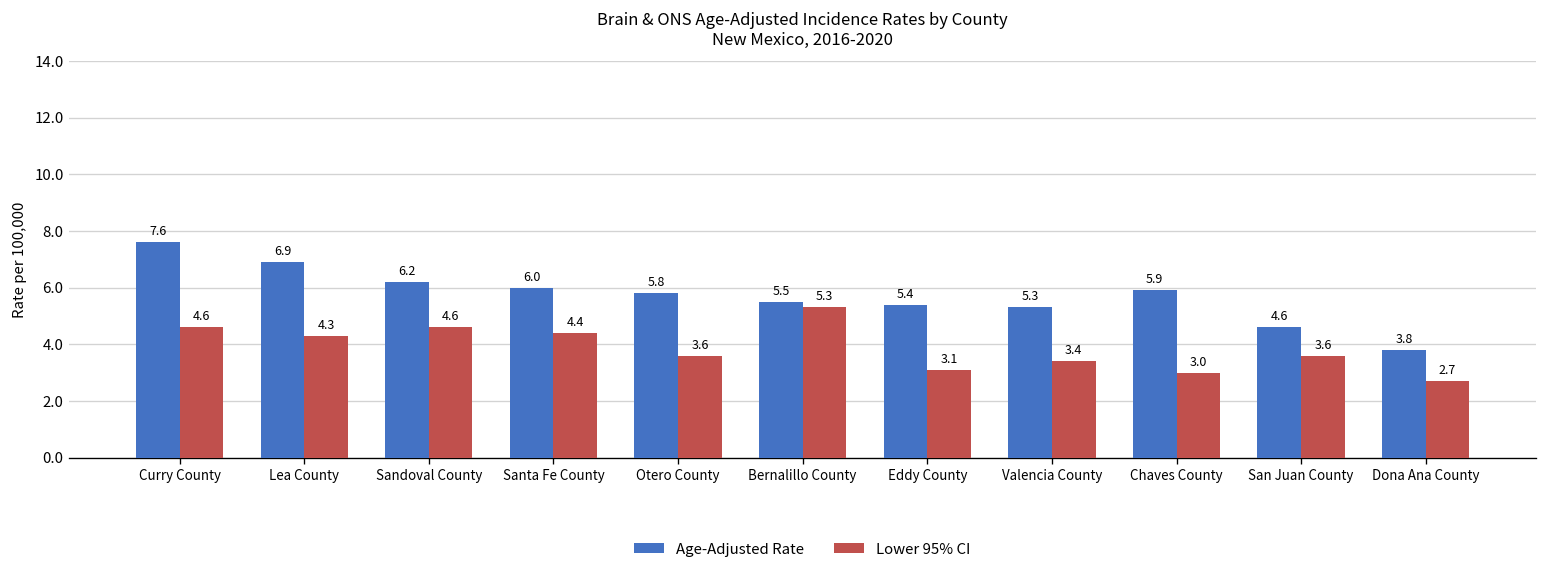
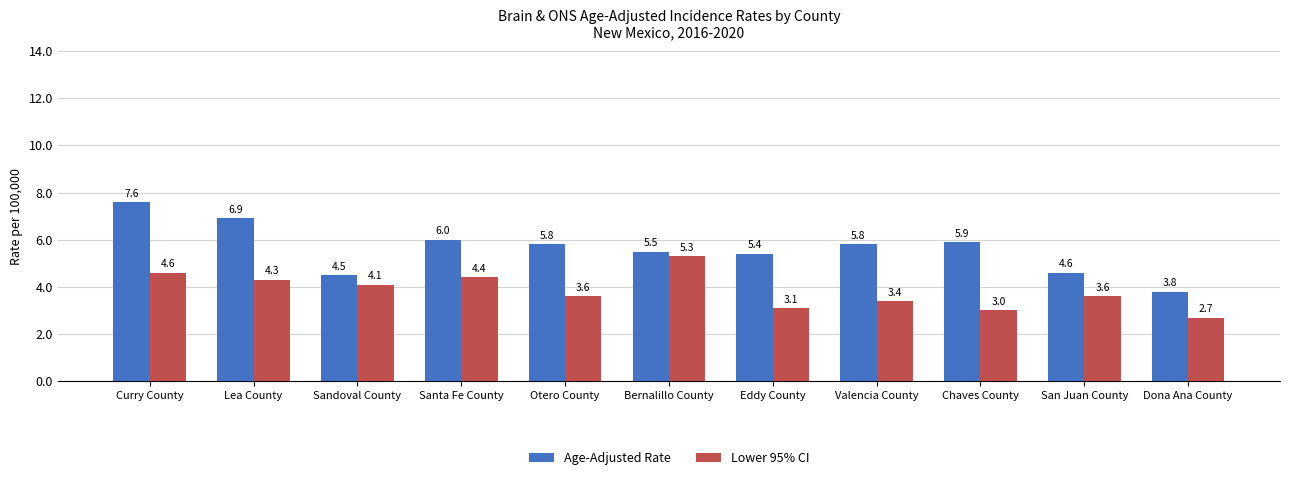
Age-Adjusted Rate, Sandoval County: 6.2 -> 4.5
Lower 95% CI, Sandoval County: 4.6 -> 4.1
Age-Adjusted Rate, Valencia County: 5.3 -> 5.8
